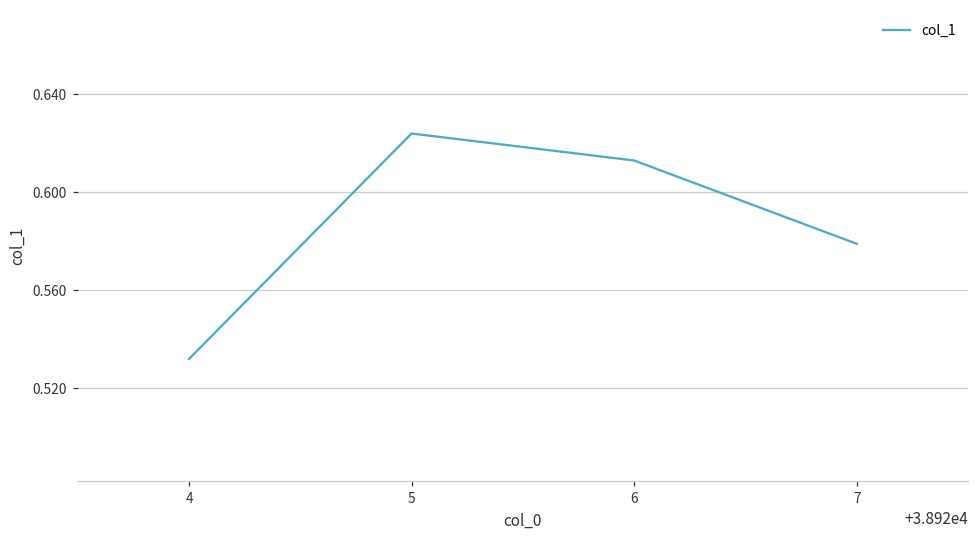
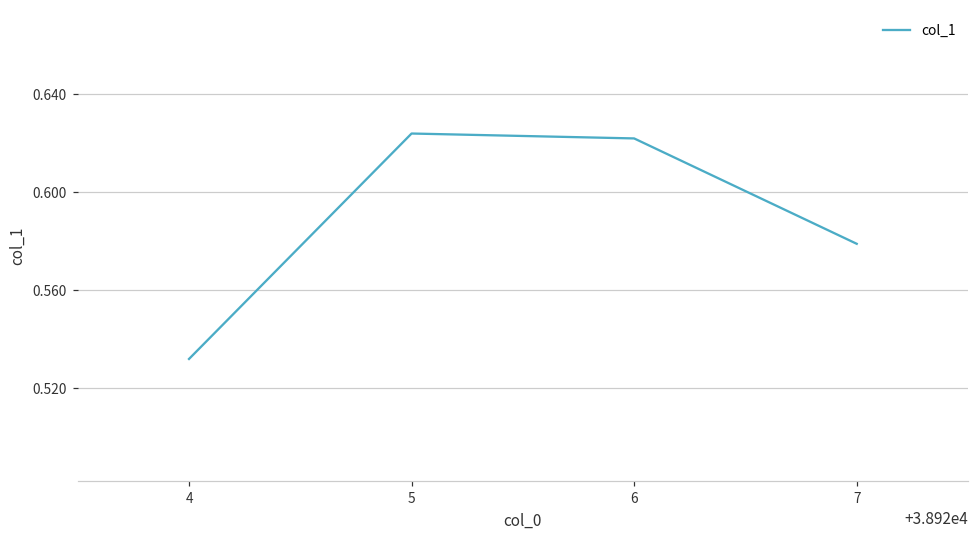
6: 0.613 -> 0.622
